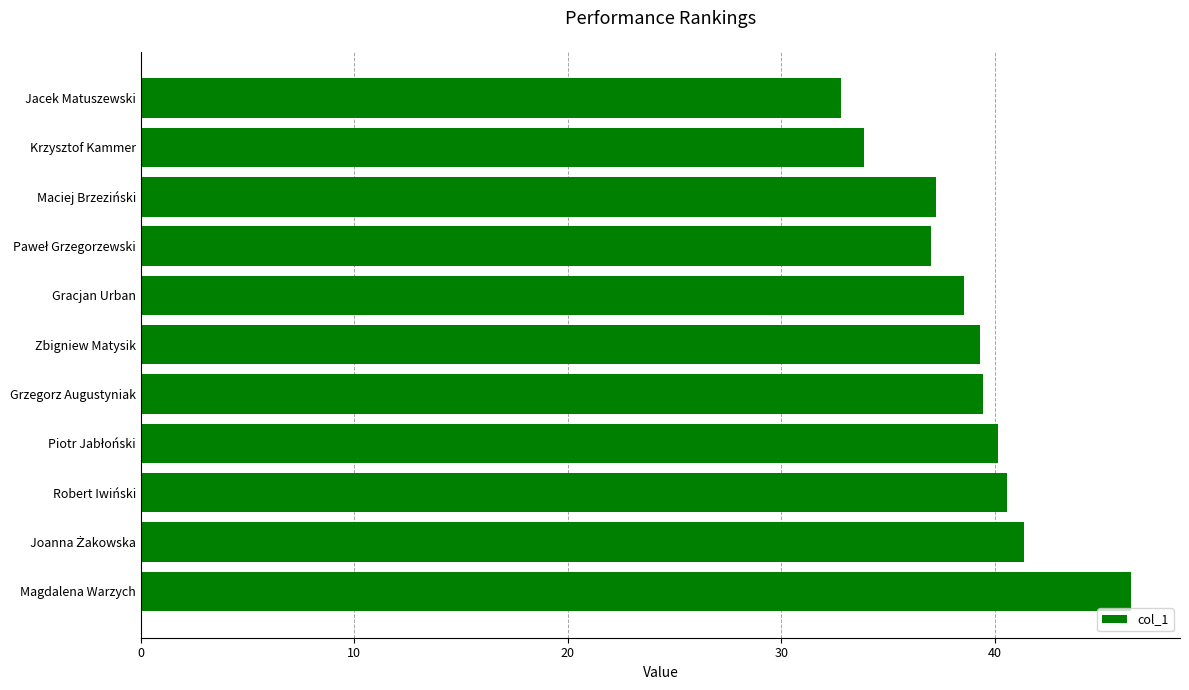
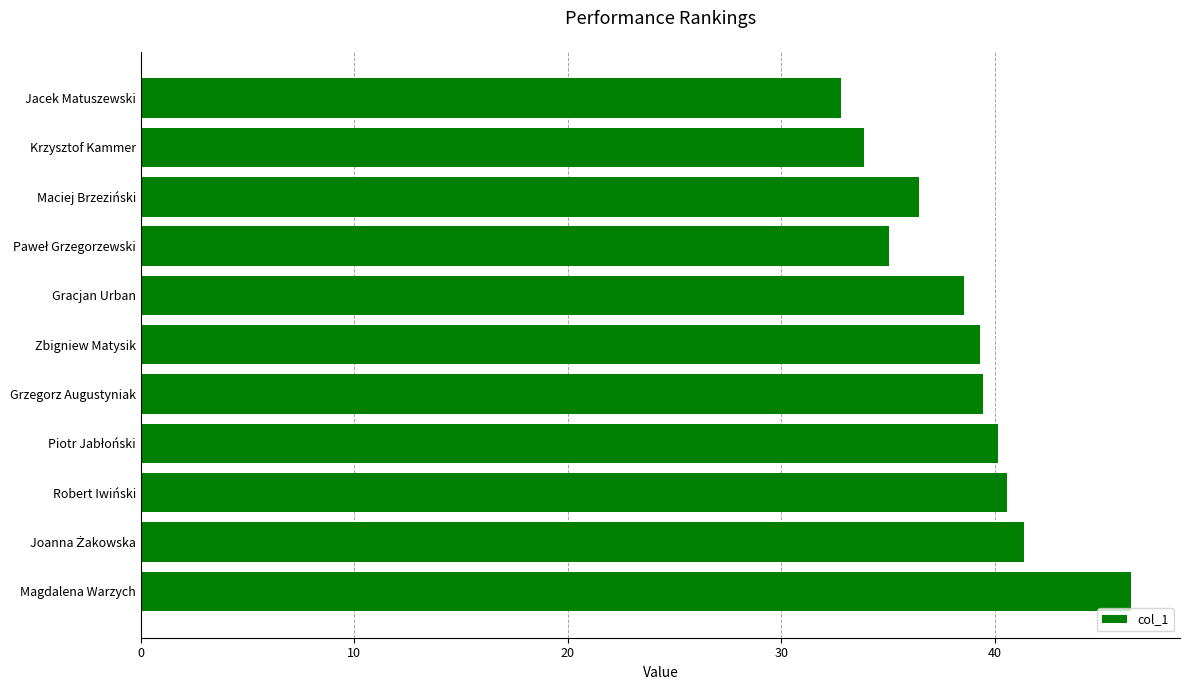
Maciej Brzeziński: 37.3 -> 36.5
Paweł Grzegorzewski: 37.0 -> 35.1
